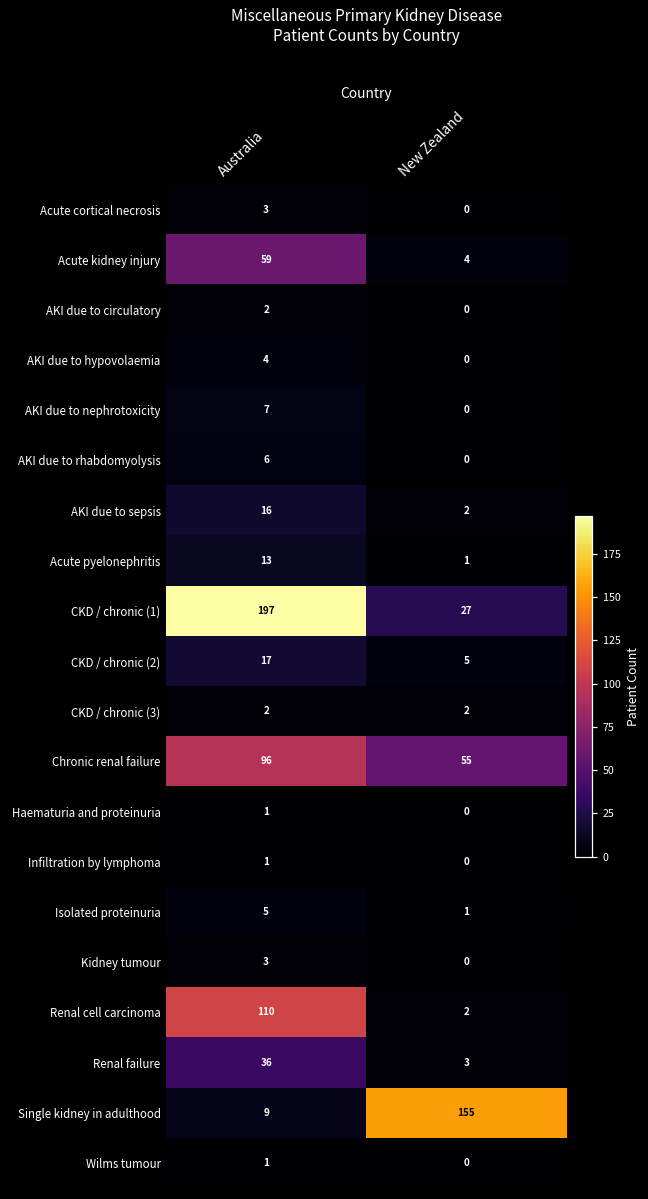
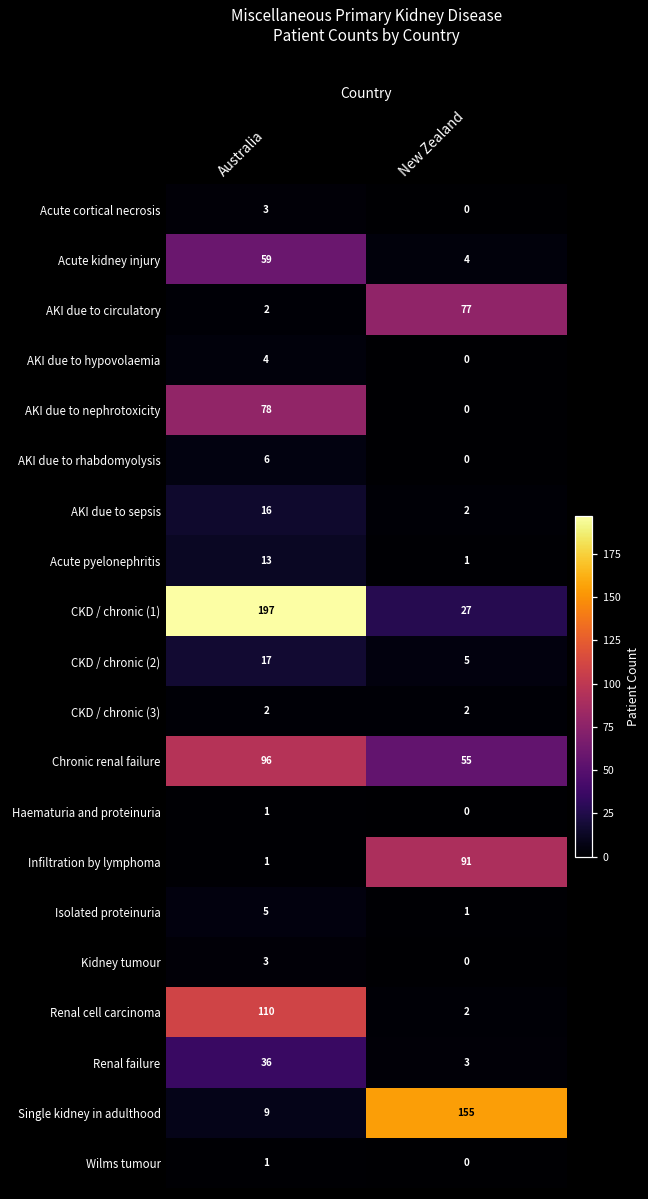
AKI due to circulatory, New Zealand: 0 -> 77
AKI due to nephrotoxicity, Australia: 7 -> 78
Infiltration by lymphoma, New Zealand: 0 -> 91
